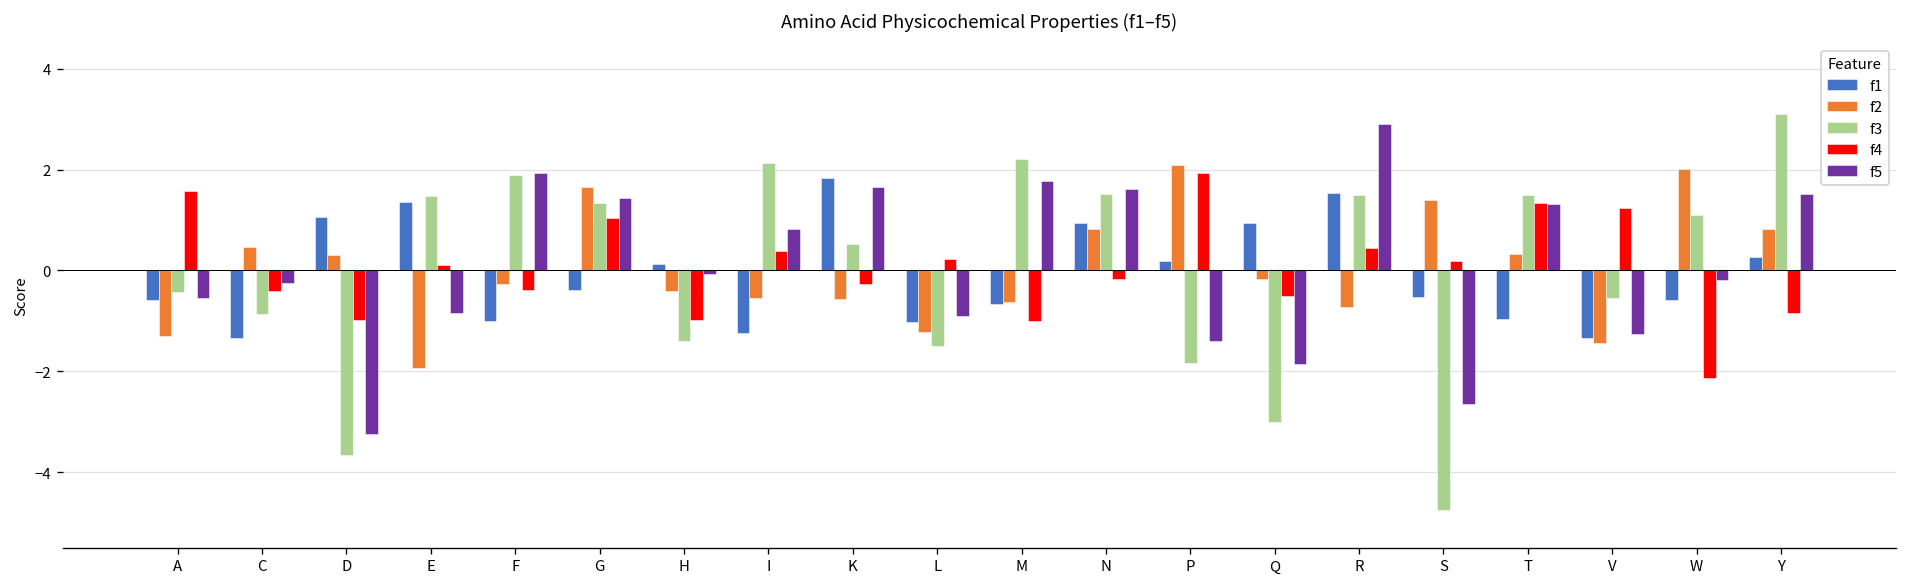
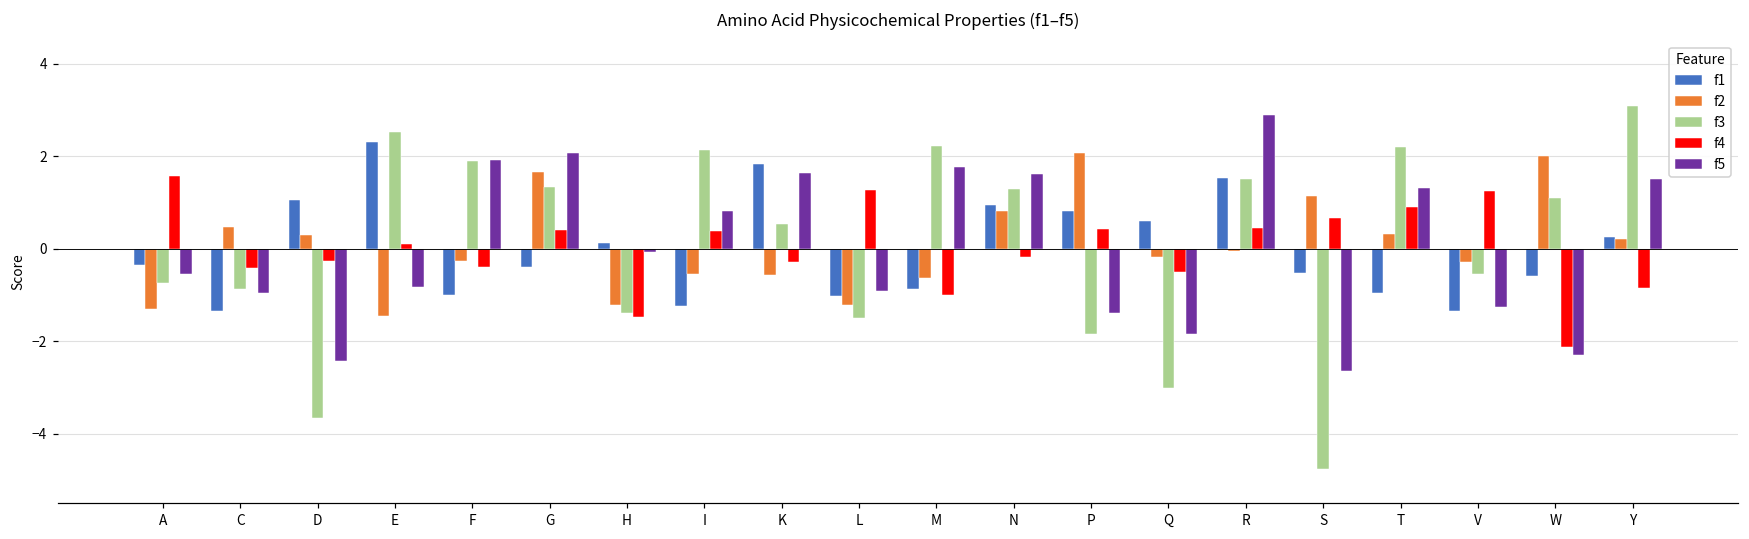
f1, A: -0.6 -> -0.3
f3, A: -0.4 -> -0.7
f5, C: -0.3 -> -1.0
f4, D: -1.0 -> -0.3
f5, D: -3.2 -> -2.4
f1, E: 1.4 -> 2.3
f2, E: -1.9 -> -1.5
f3, E: 1.5 -> 2.5
f4, G: 1.0 -> 0.4
f5, G: 1.4 -> 2.1
f2, H: -0.4 -> -1.2
f4, H: -1.0 -> -1.5
f4, L: 0.2 -> 1.3
f1, M: -0.7 -> -0.9
f3, N: 1.5 -> 1.3
f1, P: 0.2 -> 0.8
f4, P: 1.9 -> 0.4
f1, Q: 0.9 -> 0.6
f2, R: -0.7 -> -0.1
f2, S: 1.4 -> 1.1
f4, S: 0.2 -> 0.7
f3, T: 1.5 -> 2.2
f4, T: 1.3 -> 0.9
f2, V: -1.4 -> -0.3
f5, W: -0.2 -> -2.3
f2, Y: 0.8 -> 0.2
